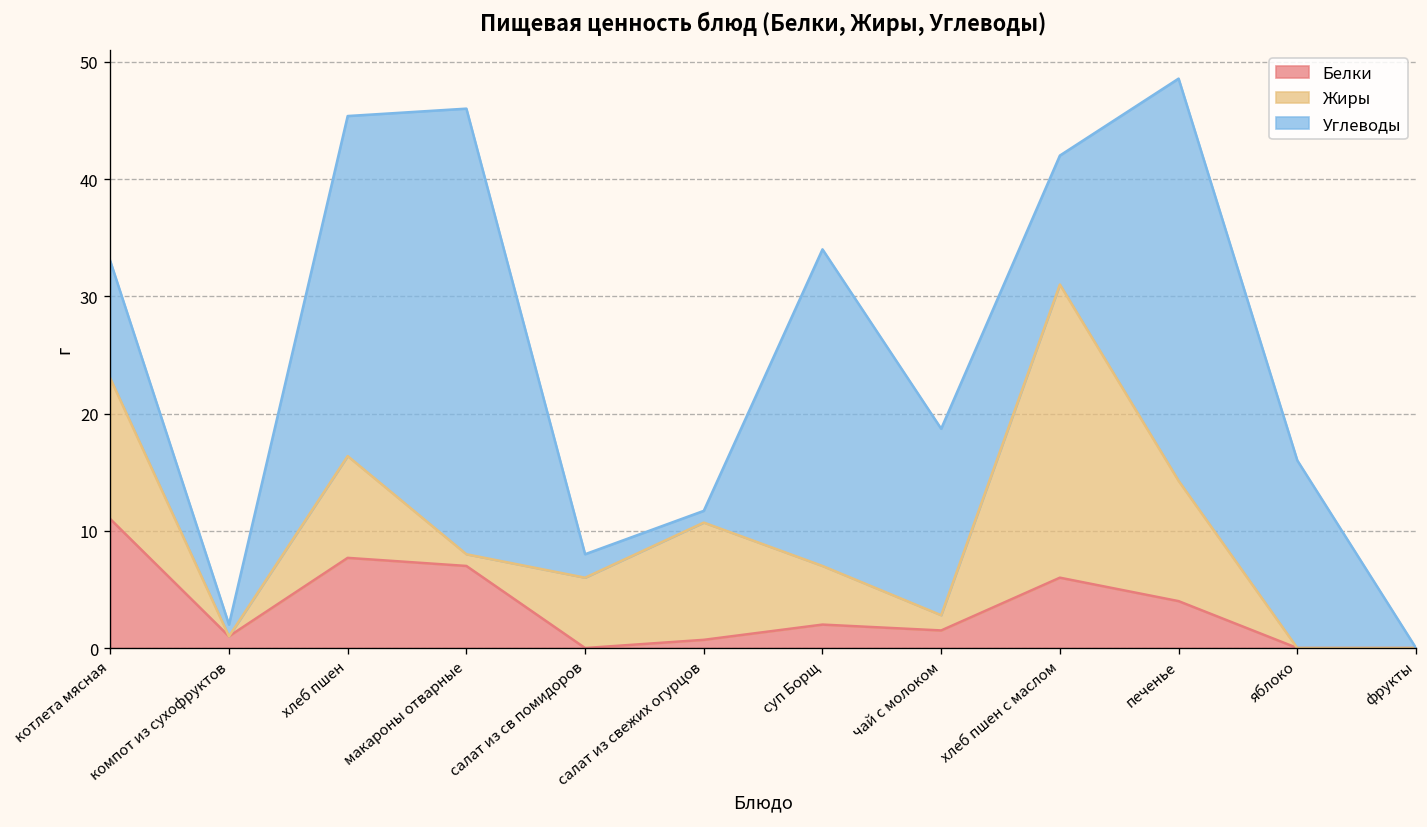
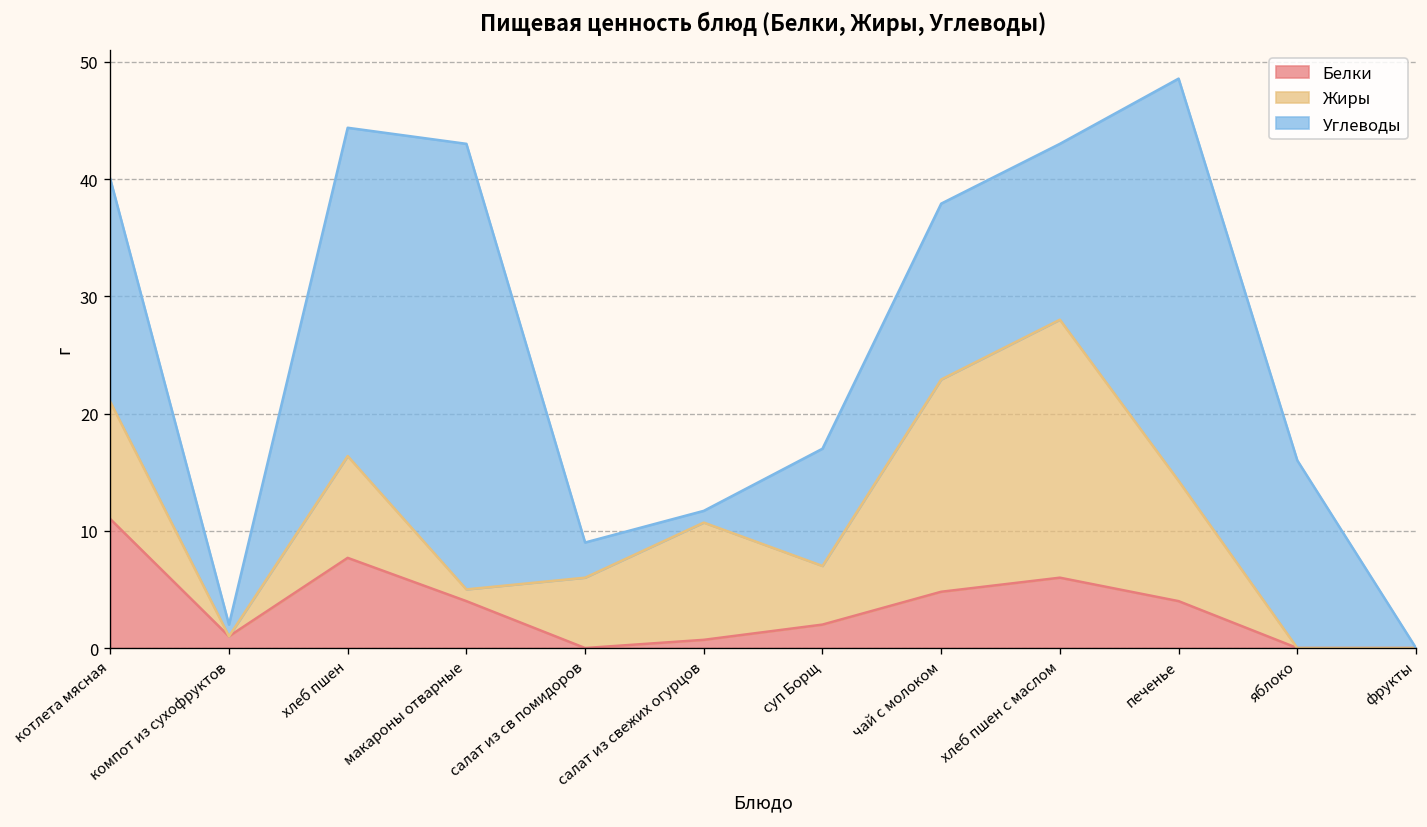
Жиры, котлета мясная: 12 -> 10
Углеводы, котлета мясная: 10 -> 19
Углеводы, хлеб пшен: 29 -> 28
Белки, макароны отварные: 7 -> 4
Углеводы, салат из св помидоров: 2 -> 3
Углеводы, суп Борщ: 27 -> 10
Белки, чай с молоком: 2 -> 5
Жиры, чай с молоком: 1 -> 18
Углеводы, чай с молоком: 16 -> 15
Жиры, хлеб пшен с маслом: 25 -> 22
Углеводы, хлеб пшен с маслом: 11 -> 15
